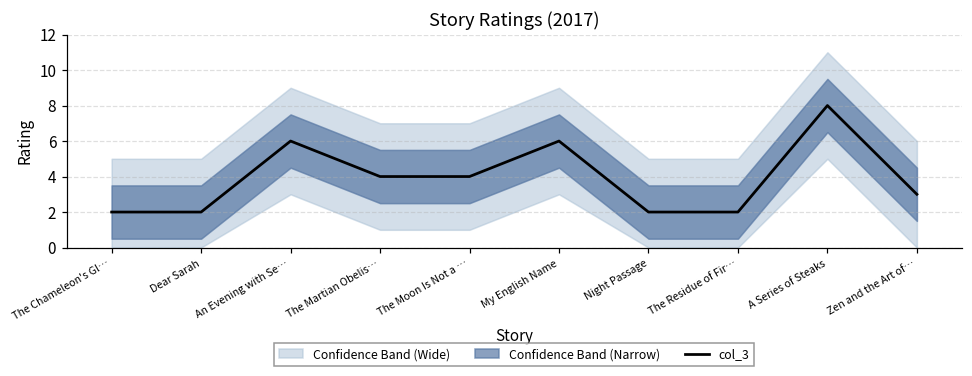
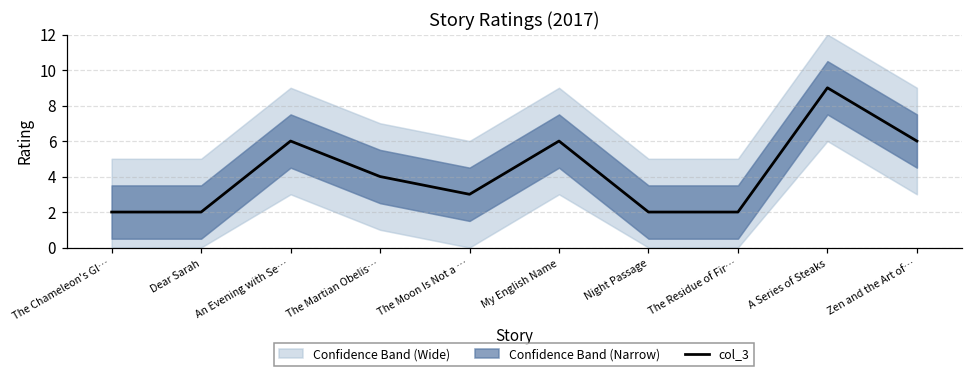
col_3, The Moon Is Not a …: 4 -> 3
col_3, A Series of Steaks: 8 -> 9
col_3, Zen and the Art of…: 3 -> 6
